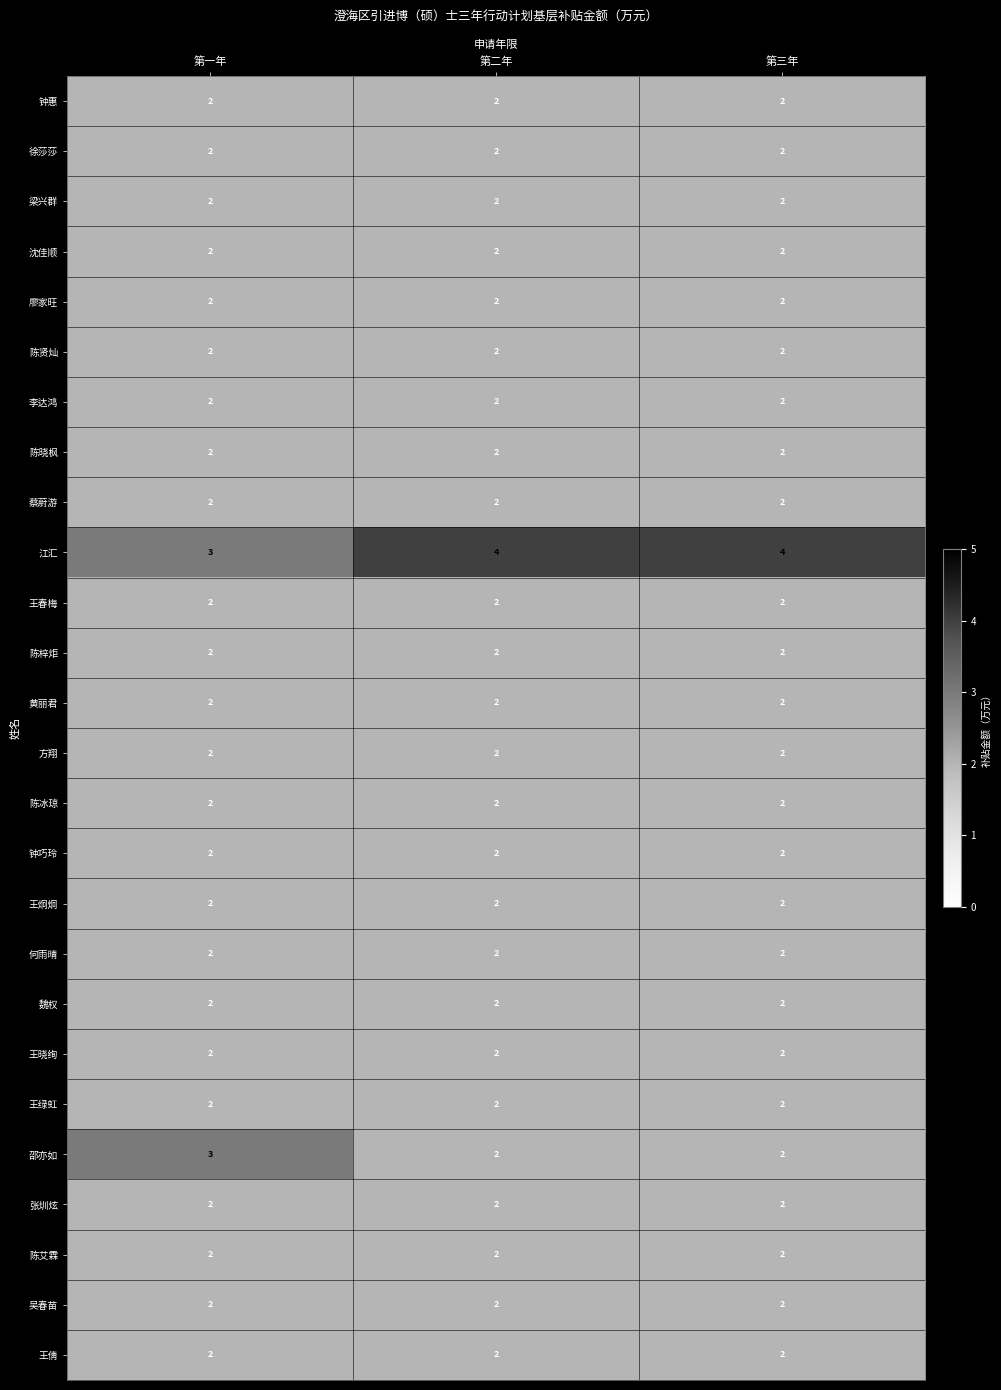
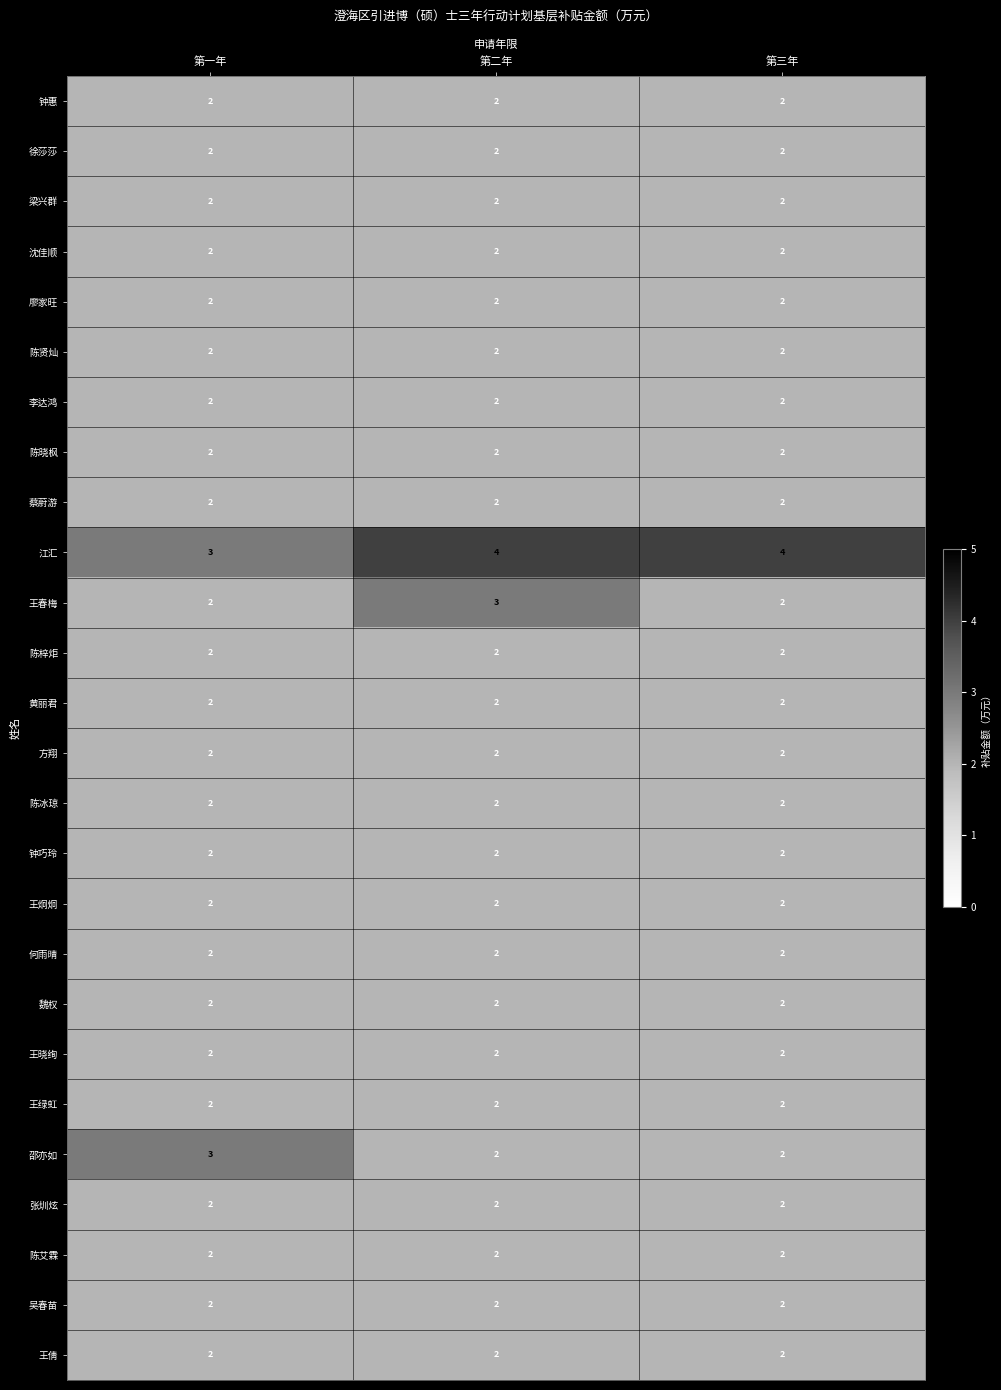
王春梅, 第二年: 2 -> 3
